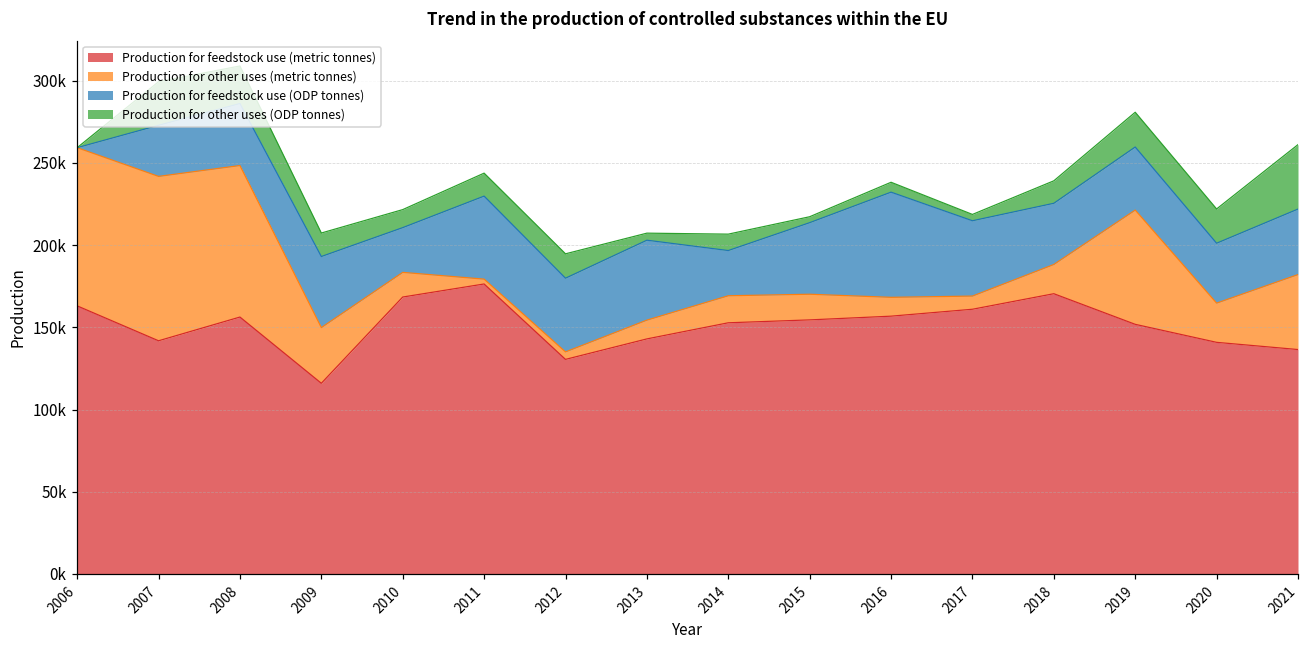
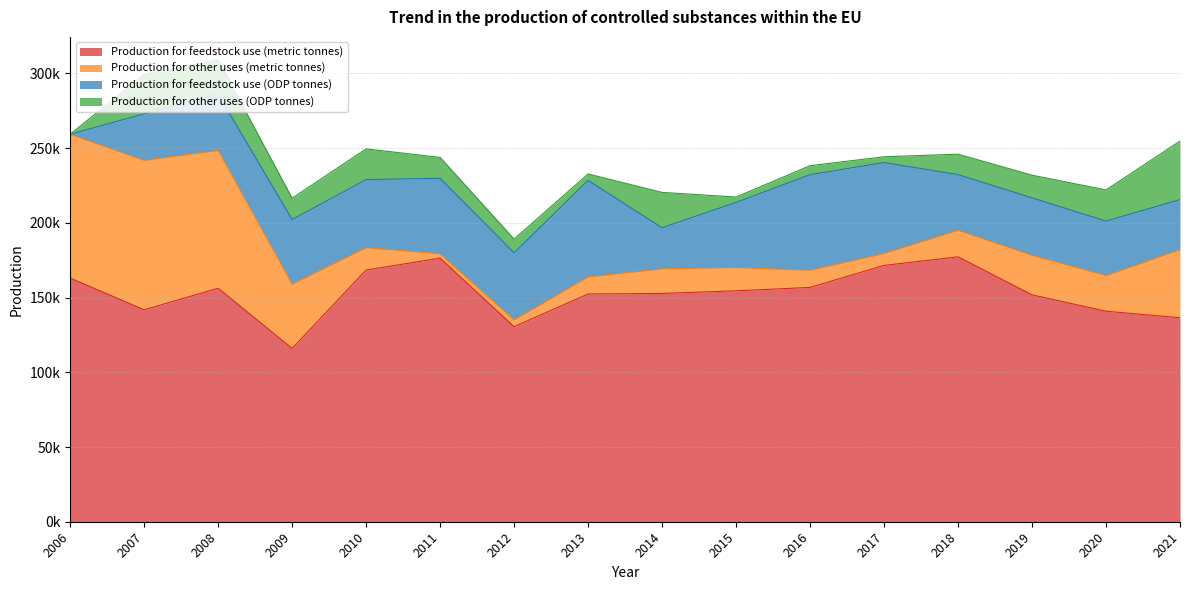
Production for other uses (metric tonnes), 2009: 34000 -> 43000
Production for feedstock use (ODP tonnes), 2010: 27000 -> 45000
Production for other uses (ODP tonnes), 2010: 11000 -> 21000
Production for other uses (ODP tonnes), 2012: 15000 -> 9000
Production for feedstock use (metric tonnes), 2013: 143000 -> 152000
Production for feedstock use (ODP tonnes), 2013: 49000 -> 65000
Production for other uses (ODP tonnes), 2014: 10000 -> 24000
Production for feedstock use (metric tonnes), 2017: 161000 -> 171000
Production for feedstock use (ODP tonnes), 2017: 46000 -> 61000
Production for feedstock use (metric tonnes), 2018: 170000 -> 177000
Production for other uses (metric tonnes), 2019: 69000 -> 27000
Production for other uses (ODP tonnes), 2019: 21000 -> 15000
Production for feedstock use (ODP tonnes), 2021: 40000 -> 33000
